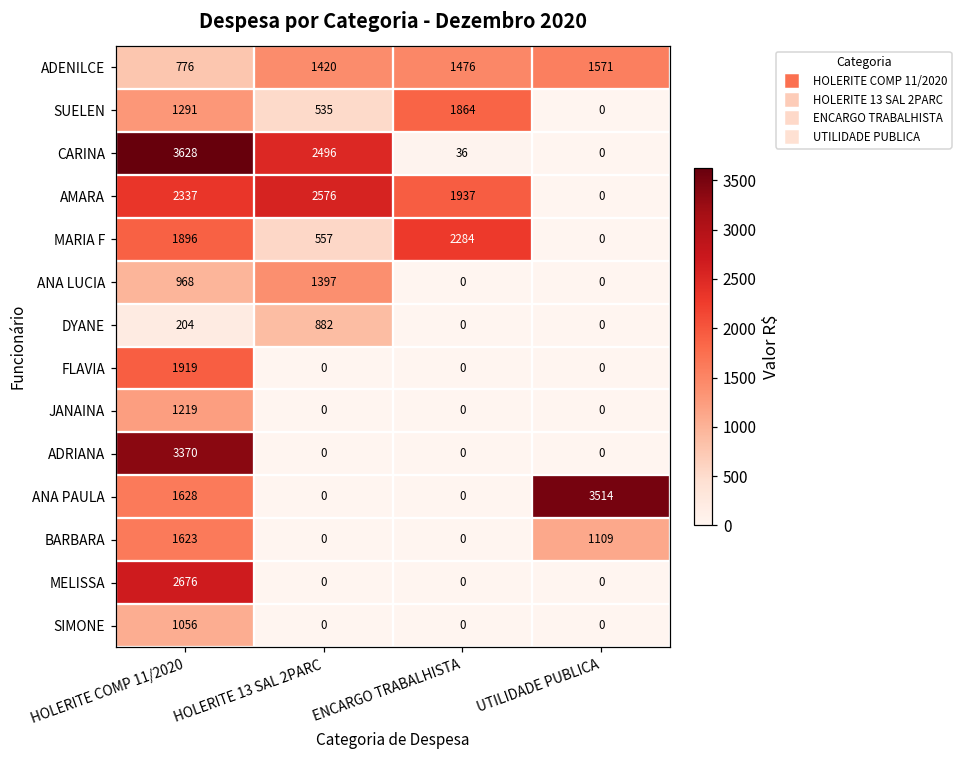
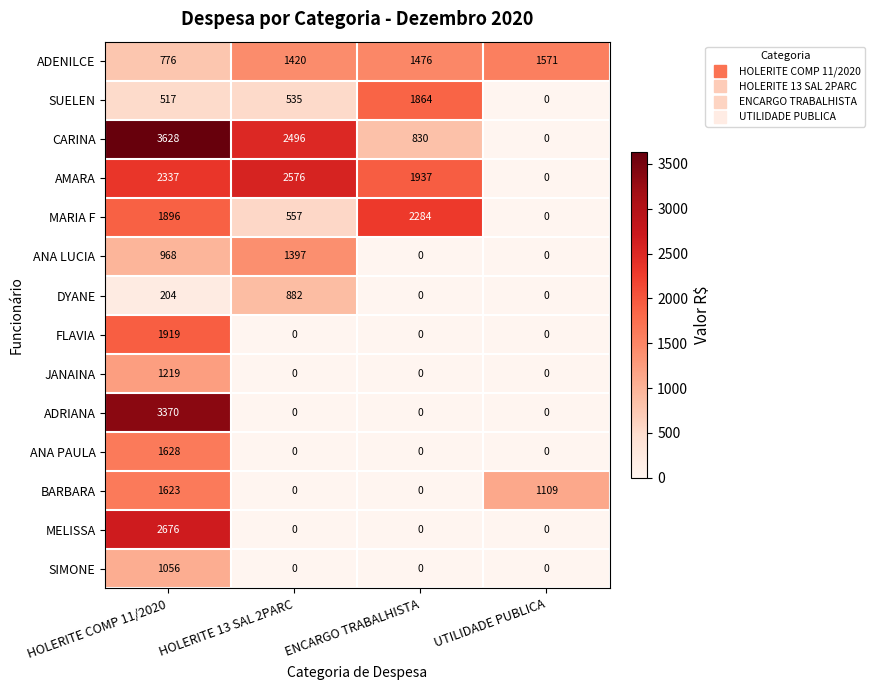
SUELEN, HOLERITE COMP 11/2020: 1291 -> 517
CARINA, ENCARGO TRABALHISTA: 36 -> 830
ANA PAULA, UTILIDADE PUBLICA: 3514 -> 0
